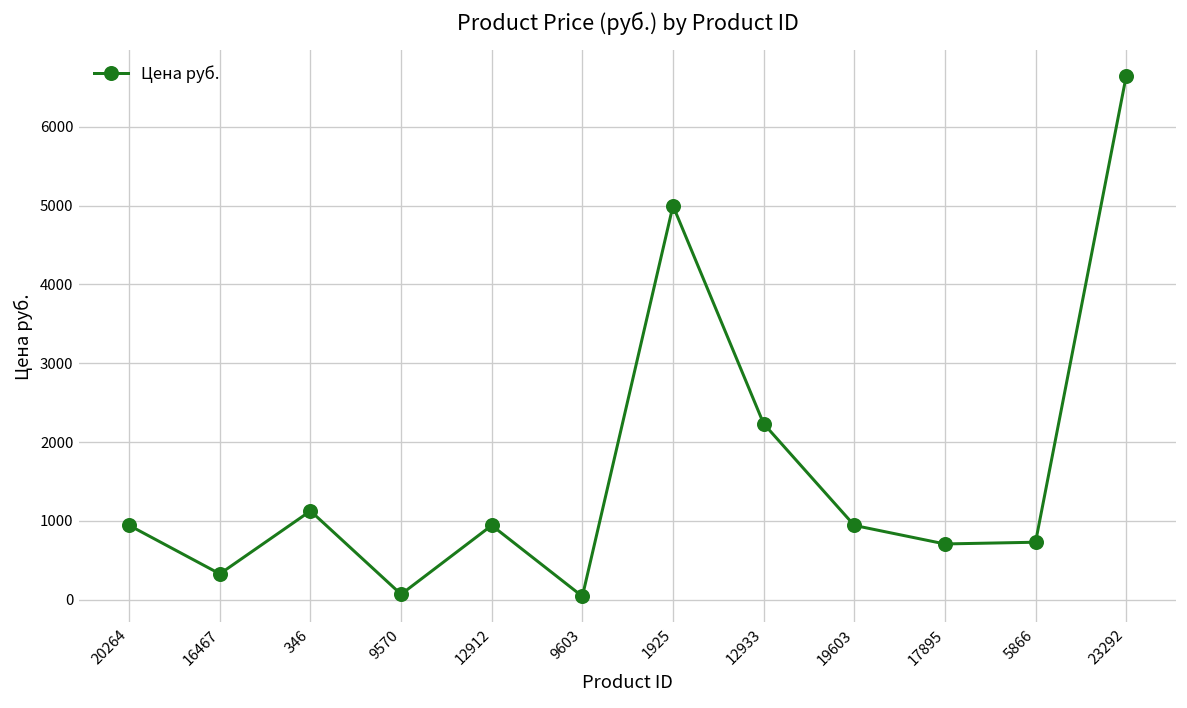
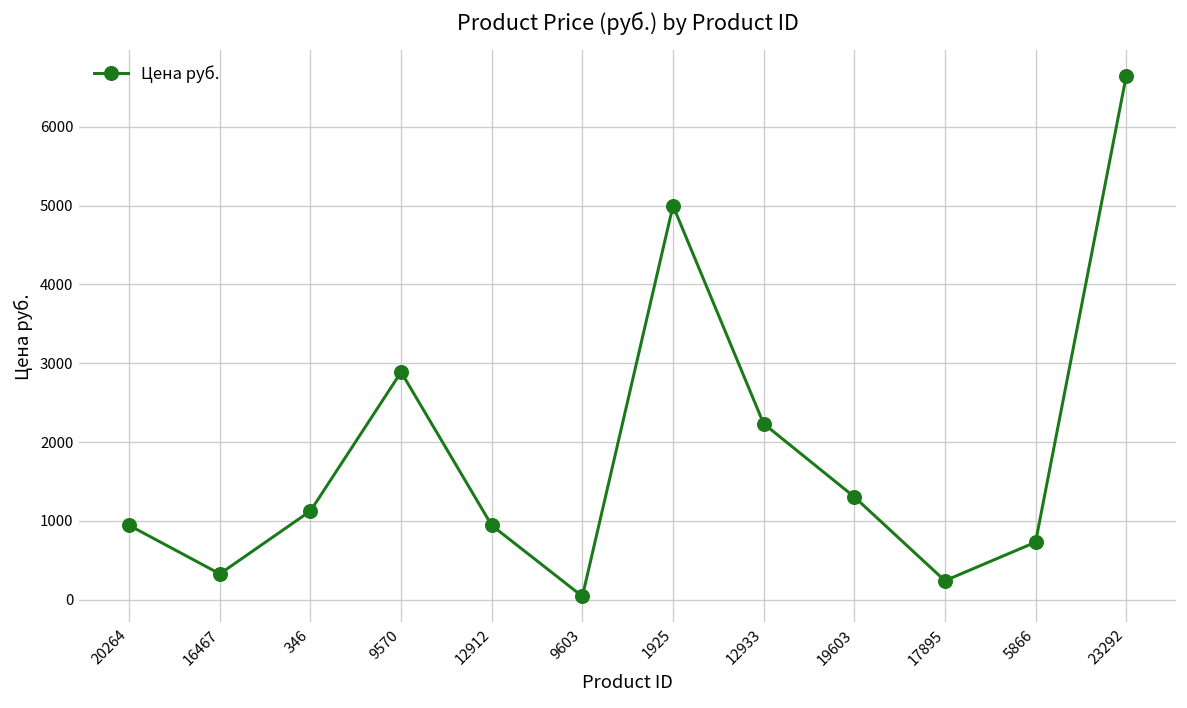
9570: 100 -> 2900
19603: 900 -> 1300
17895: 700 -> 200
